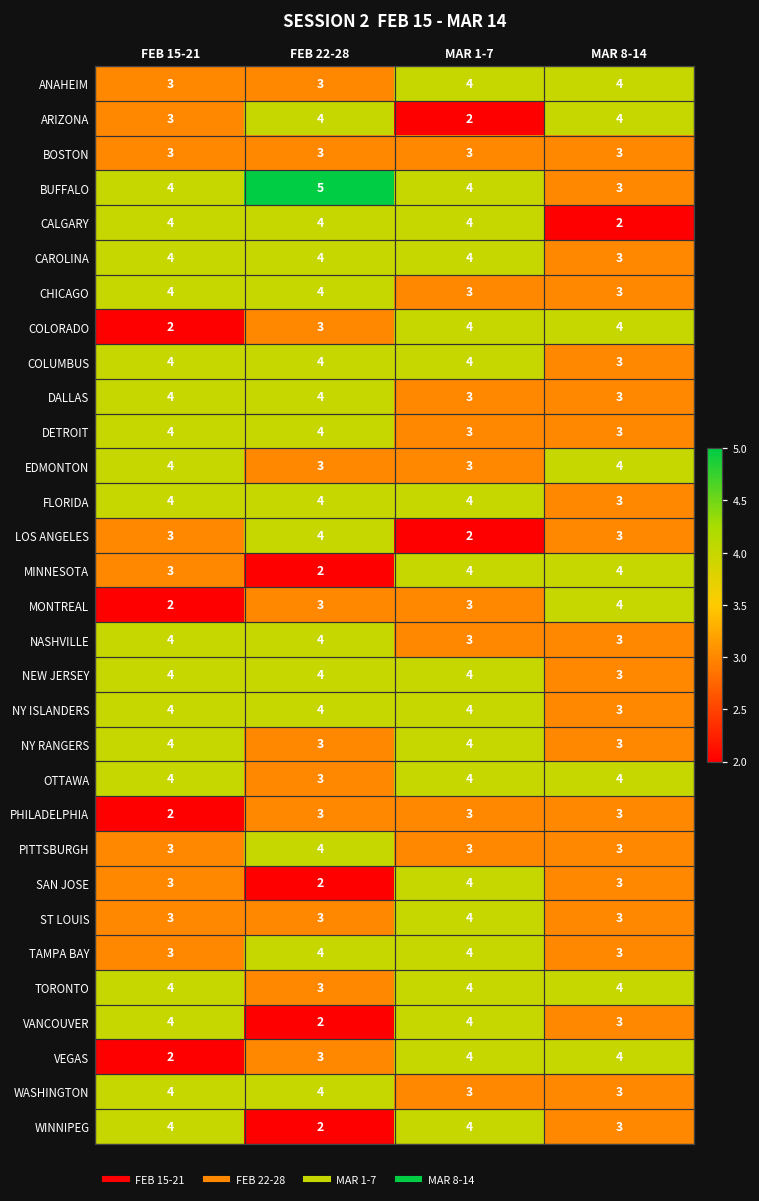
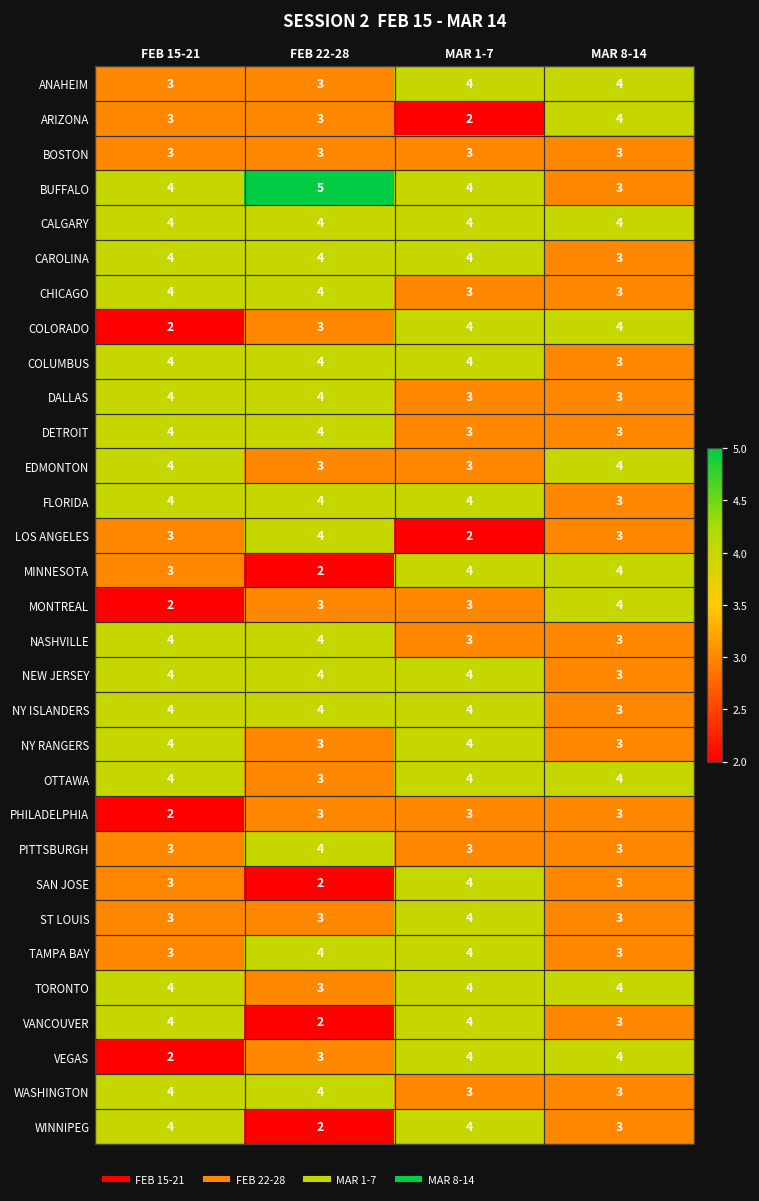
ARIZONA, FEB 22-28: 4 -> 3
CALGARY, MAR 8-14: 2 -> 4
